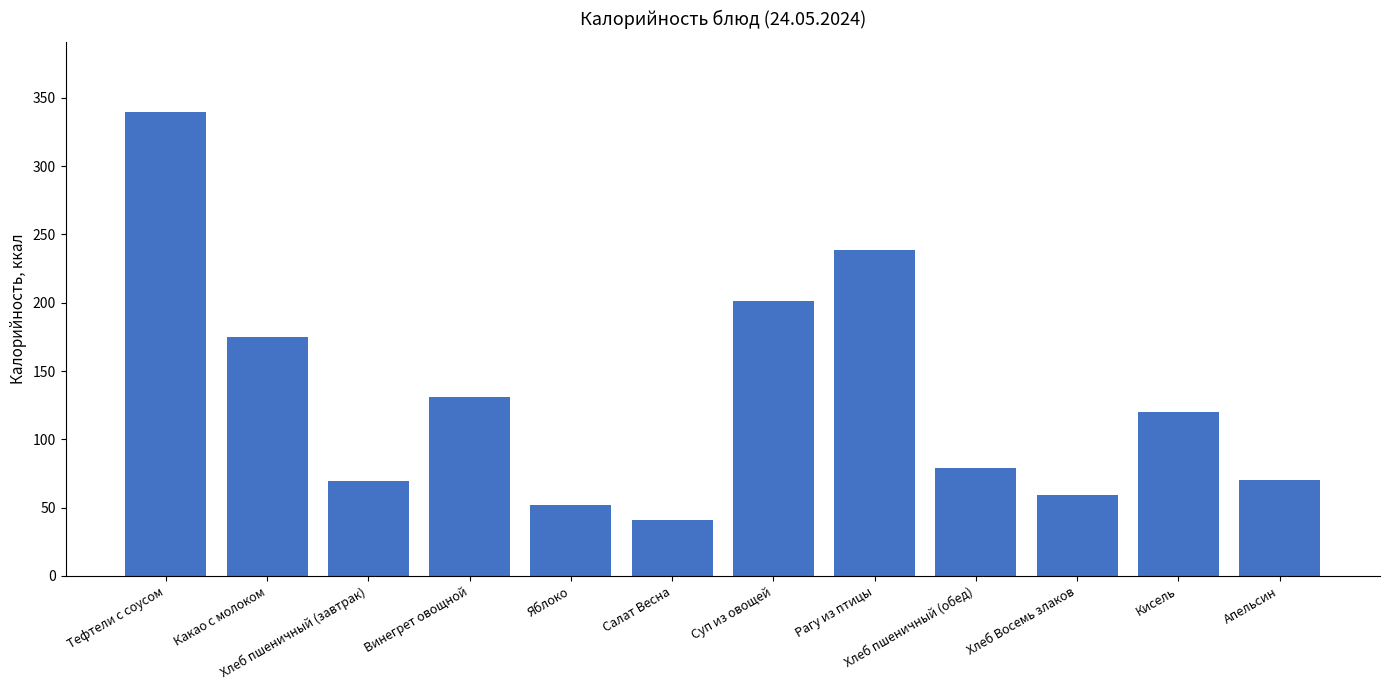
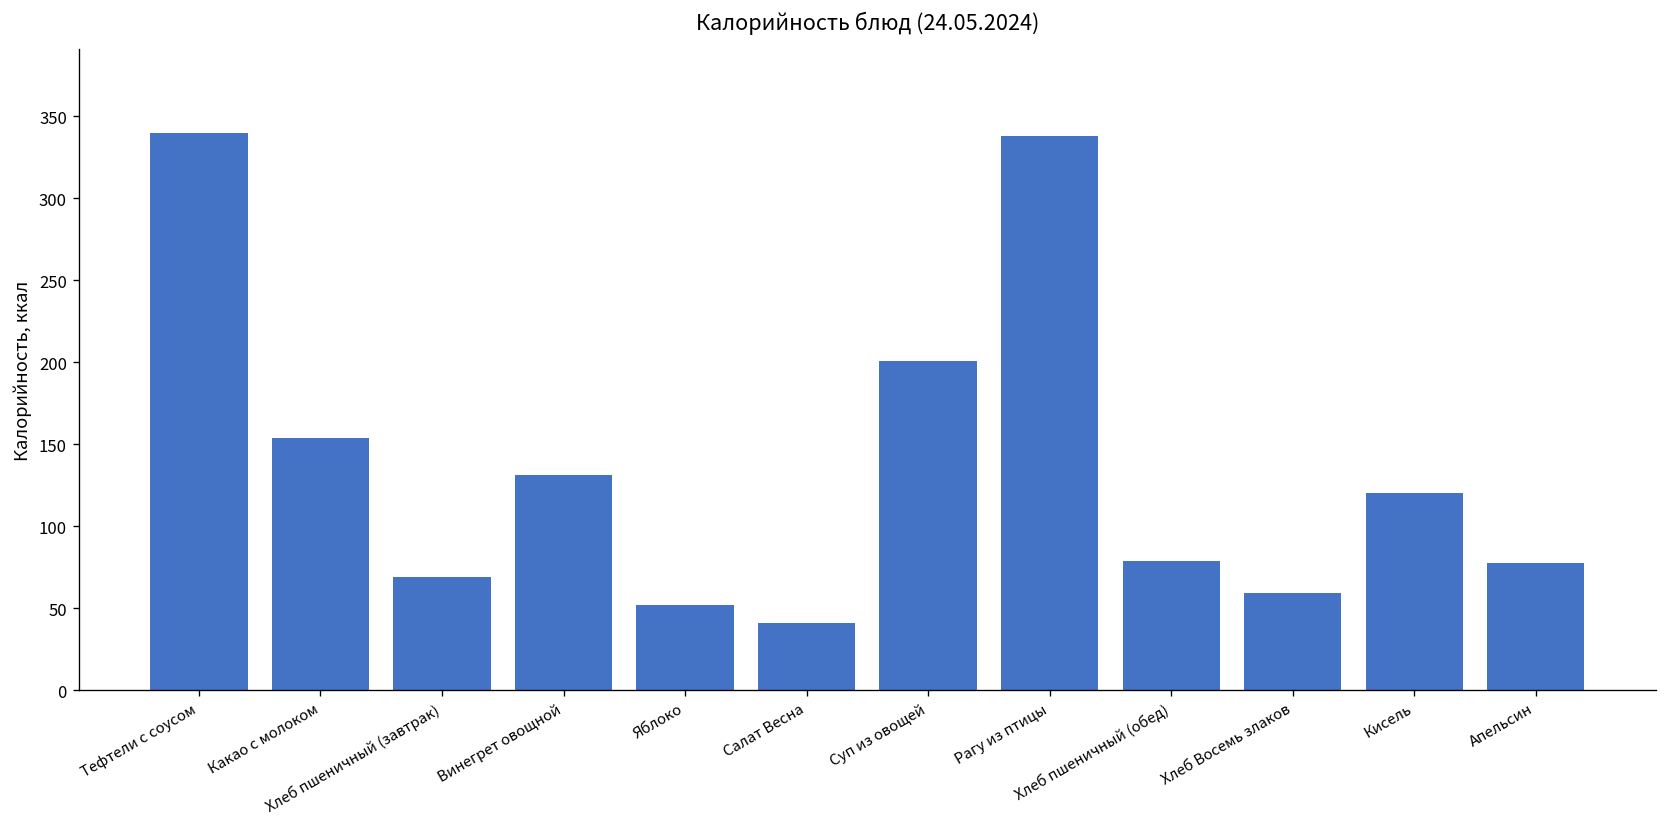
Какао с молоком: 175 -> 154
Рагу из птицы: 239 -> 338
Апельсин: 71 -> 78
